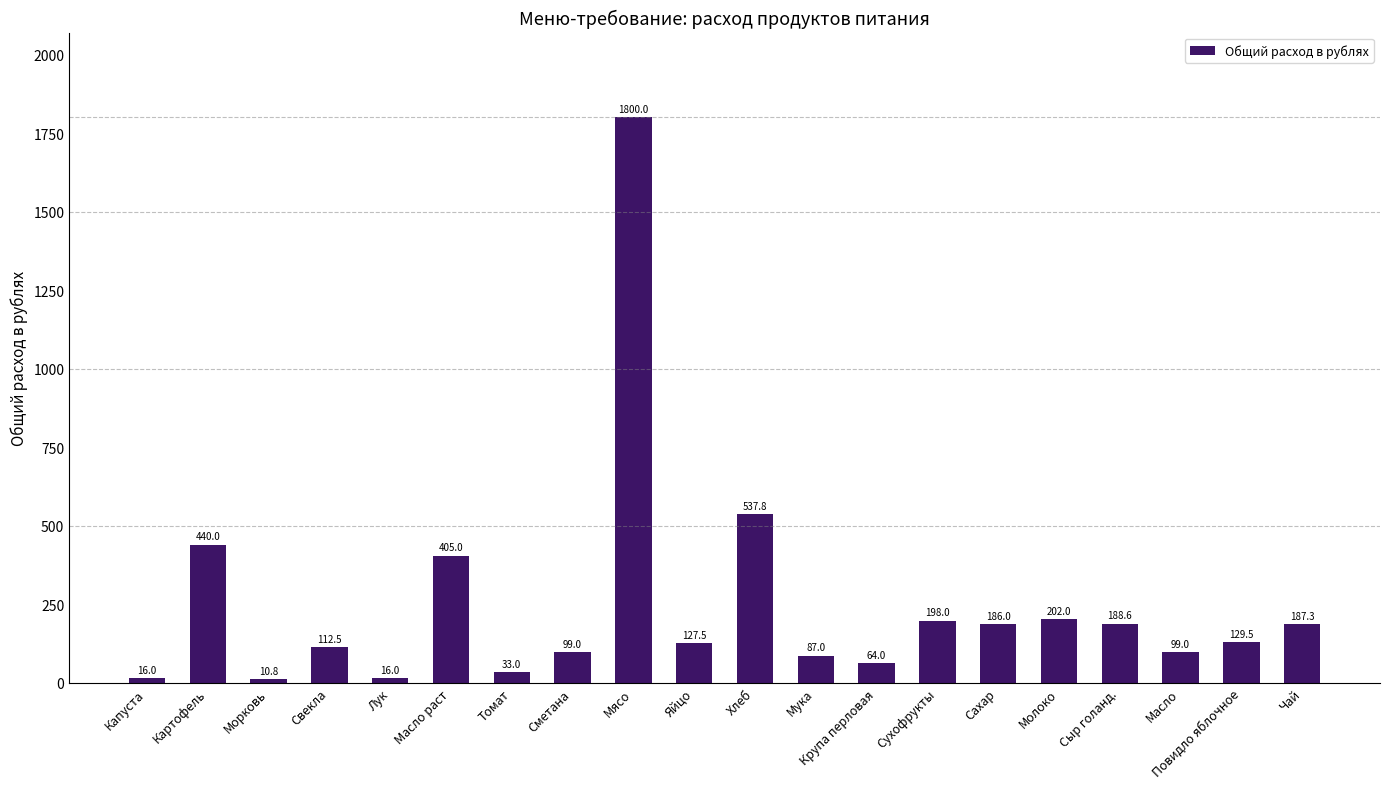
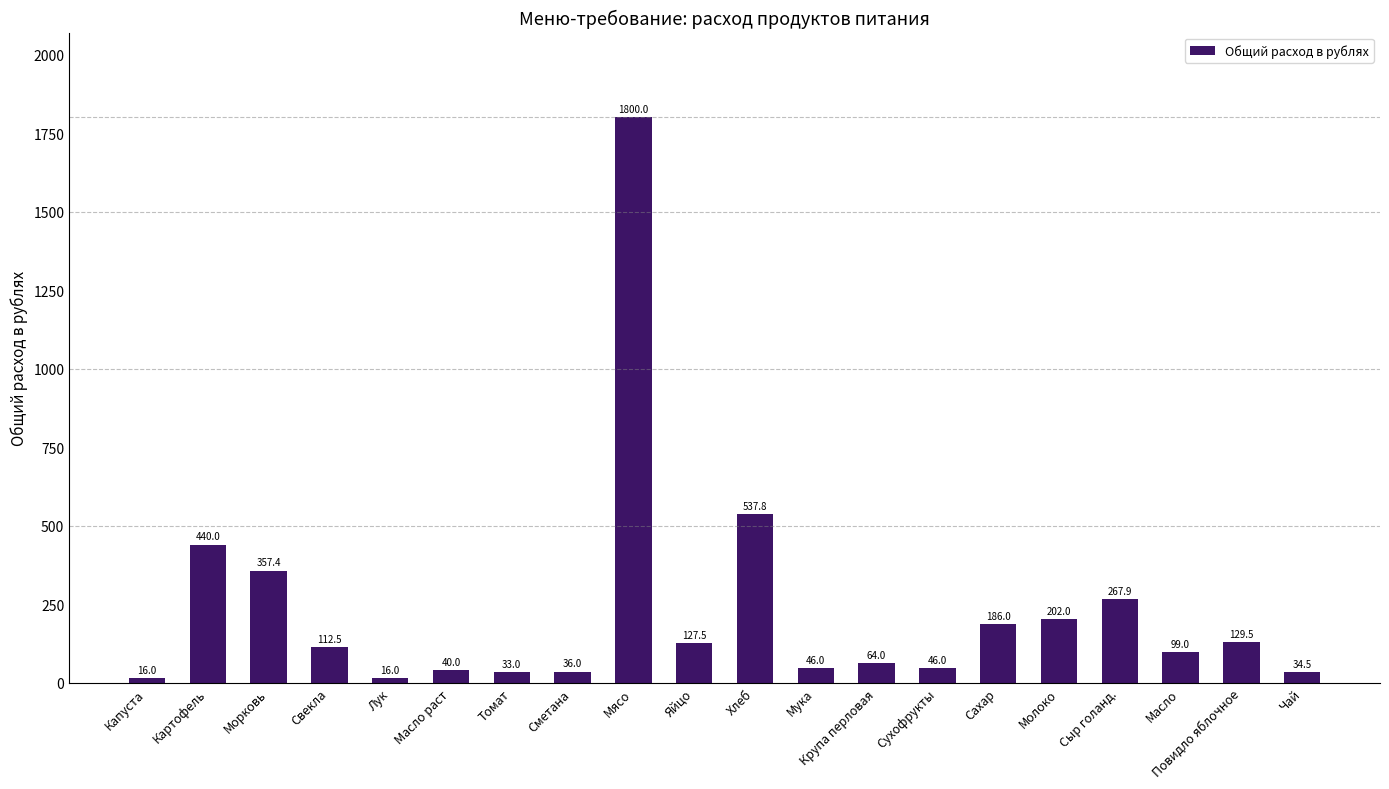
Морковь: 10.8 -> 357.4
Масло раст: 405.0 -> 40.0
Сметана: 99.0 -> 36.0
Мука: 87.0 -> 46.0
Сухофрукты: 198.0 -> 46.0
Сыр голанд.: 188.6 -> 267.9
Чай: 187.3 -> 34.5
